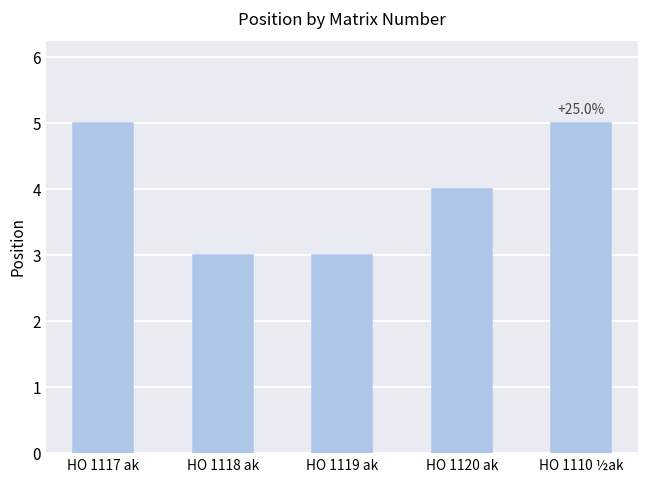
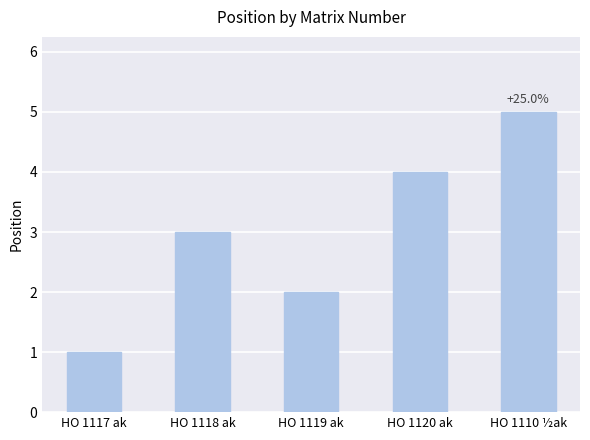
HO 1117 ak: 5 -> 1
HO 1119 ak: 3 -> 2
